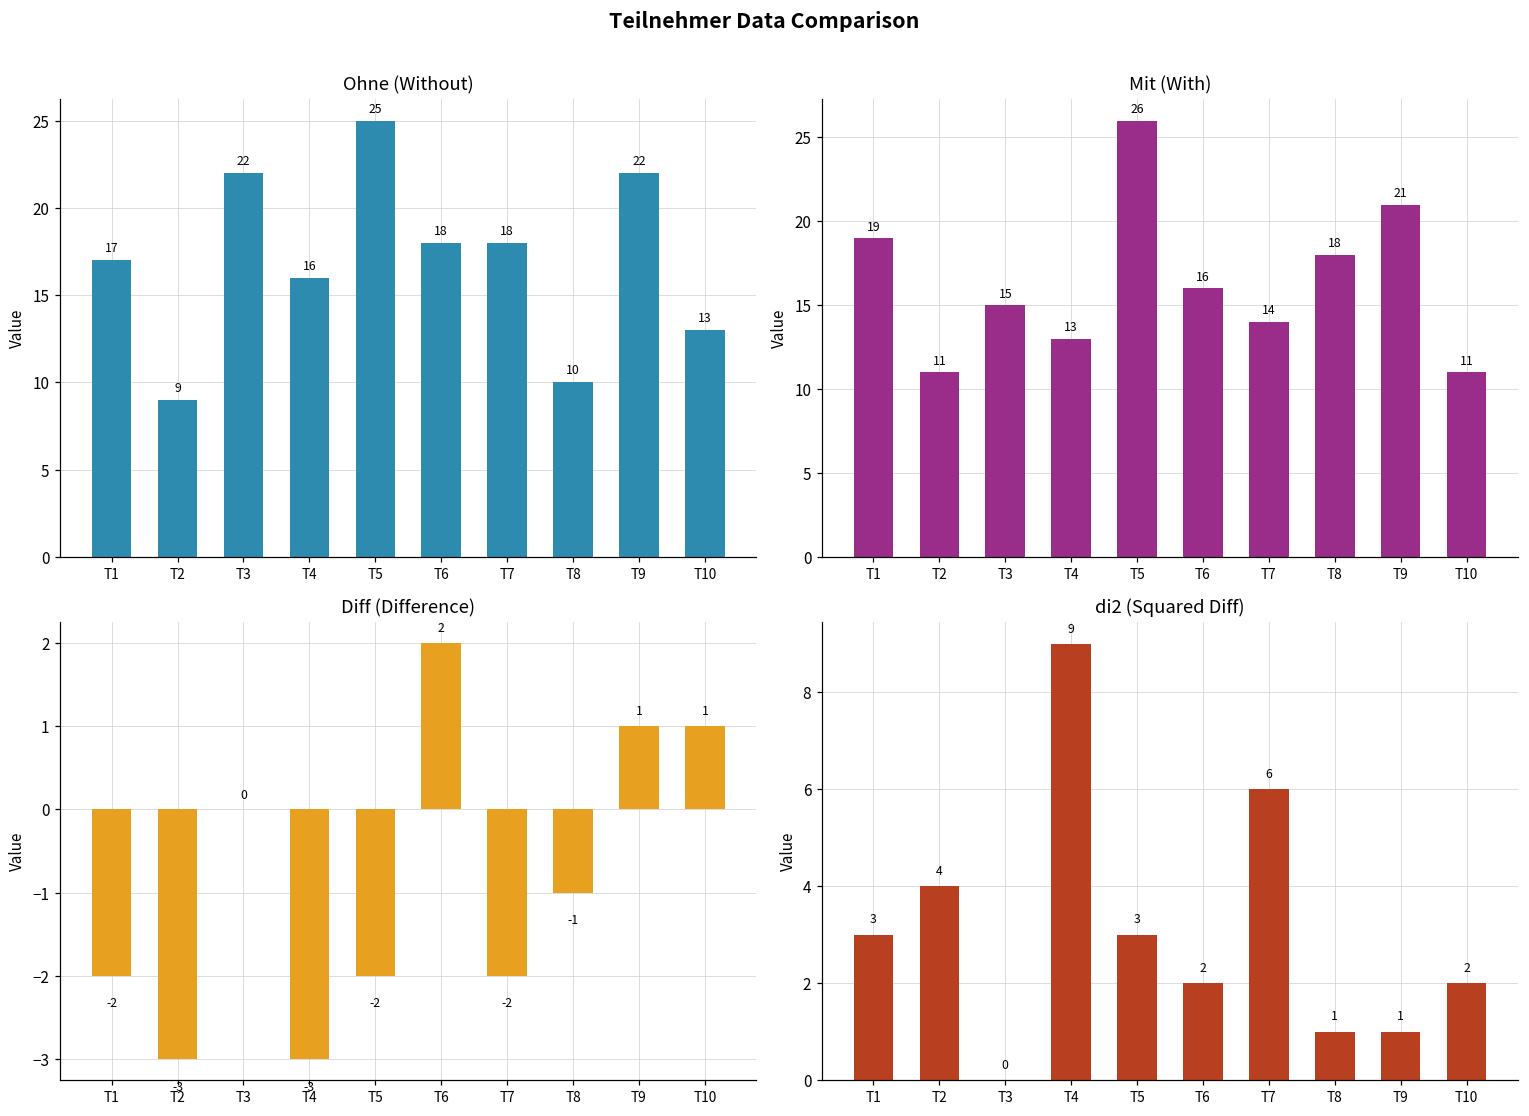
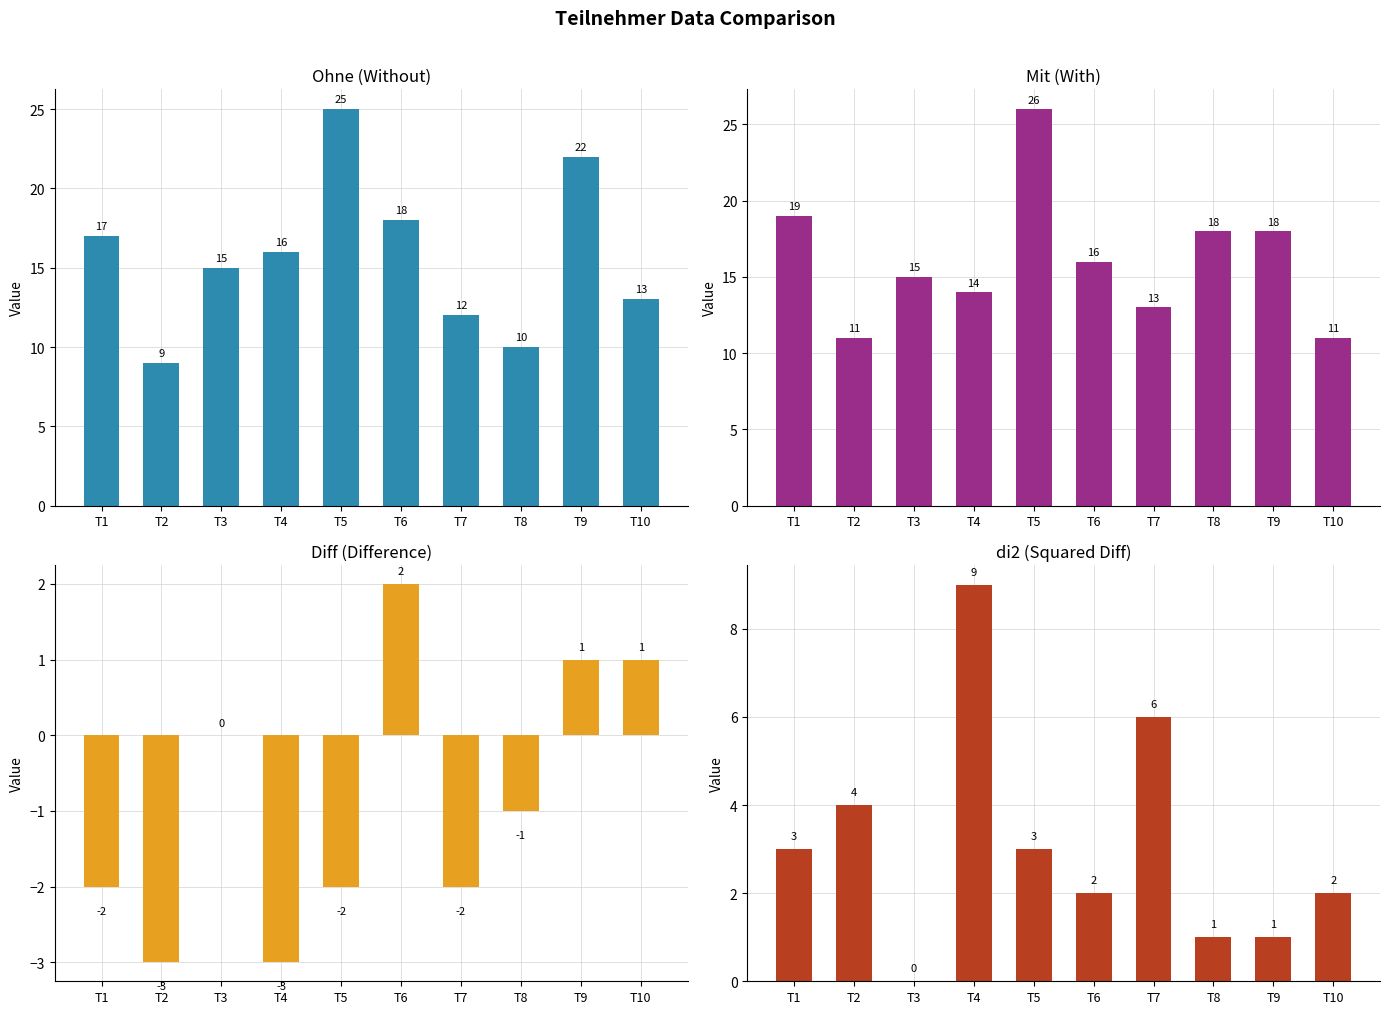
Ohne (Without), T3: 22 -> 15
Ohne (Without), T7: 18 -> 12
Mit (With), T4: 13 -> 14
Mit (With), T7: 14 -> 13
Mit (With), T9: 21 -> 18
